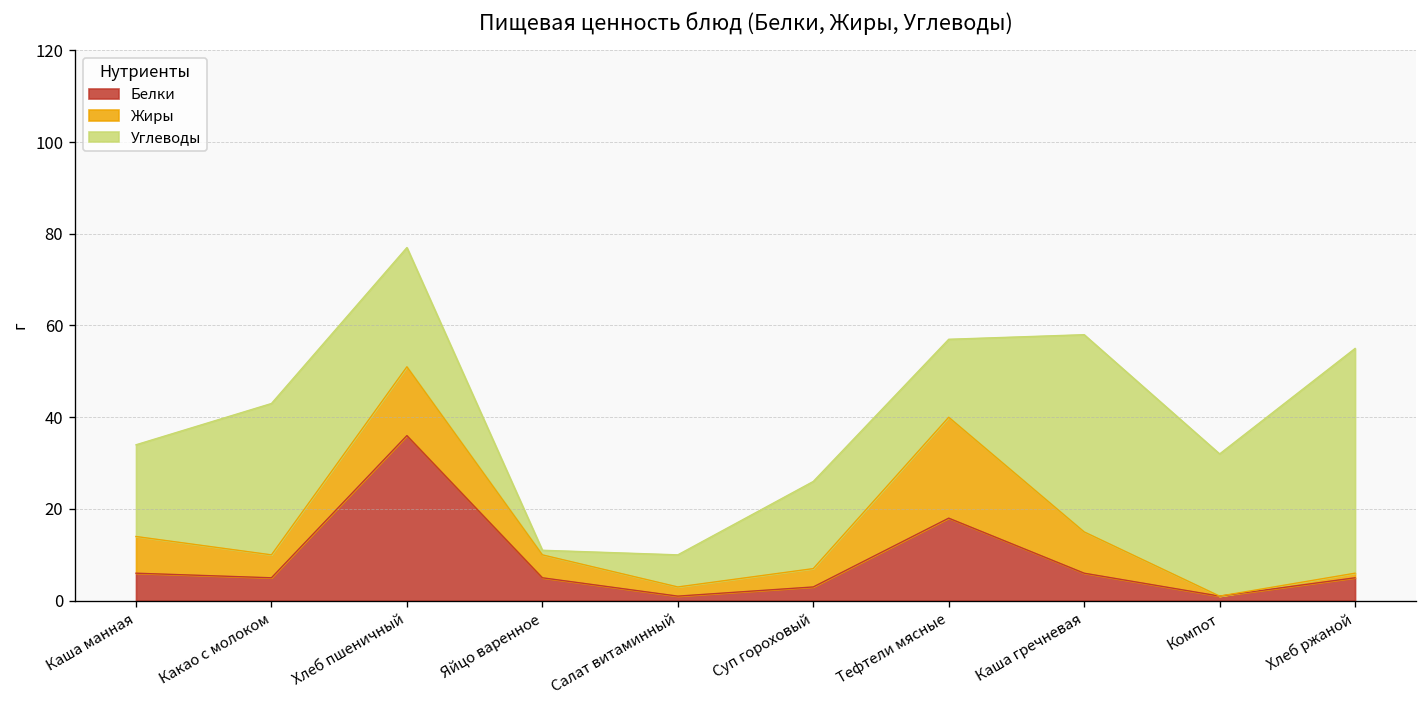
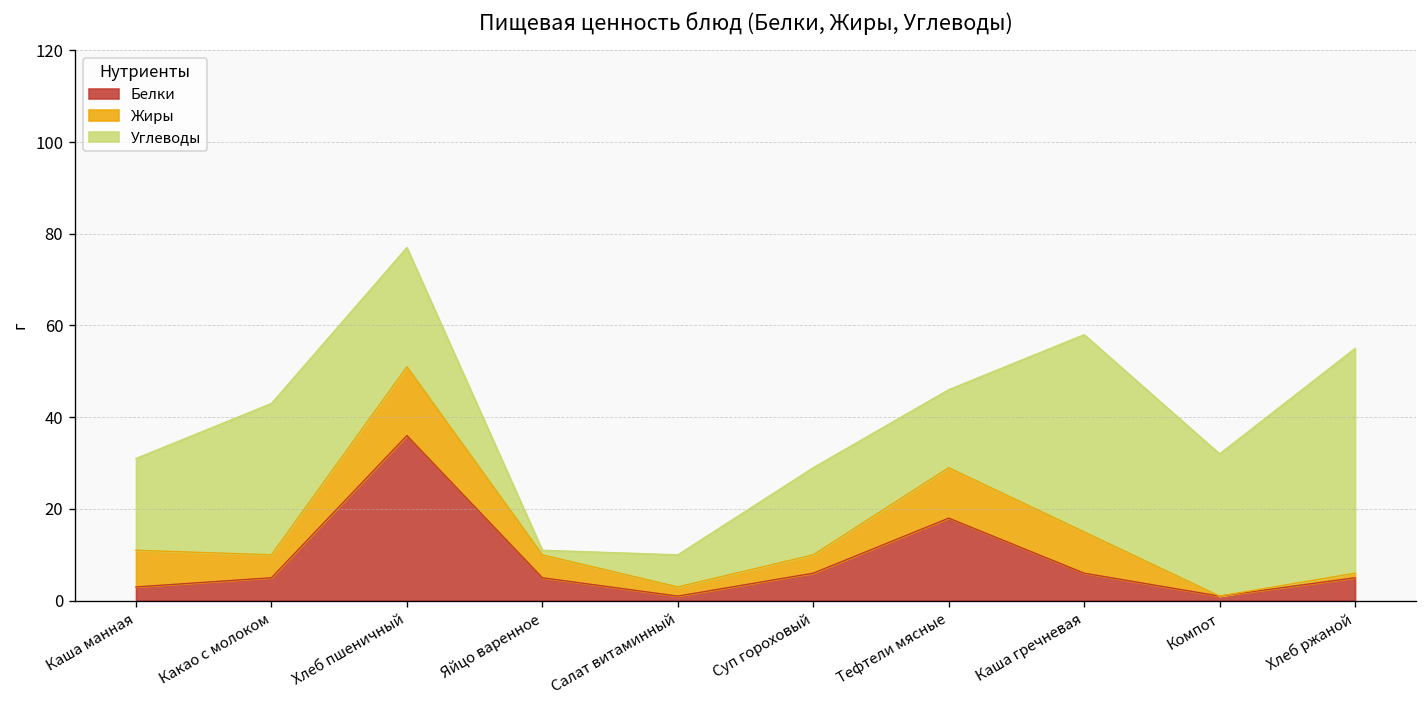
Белки, Каша манная: 6 -> 3
Белки, Суп гороховый: 3 -> 6
Жиры, Тефтели мясные: 22 -> 11
